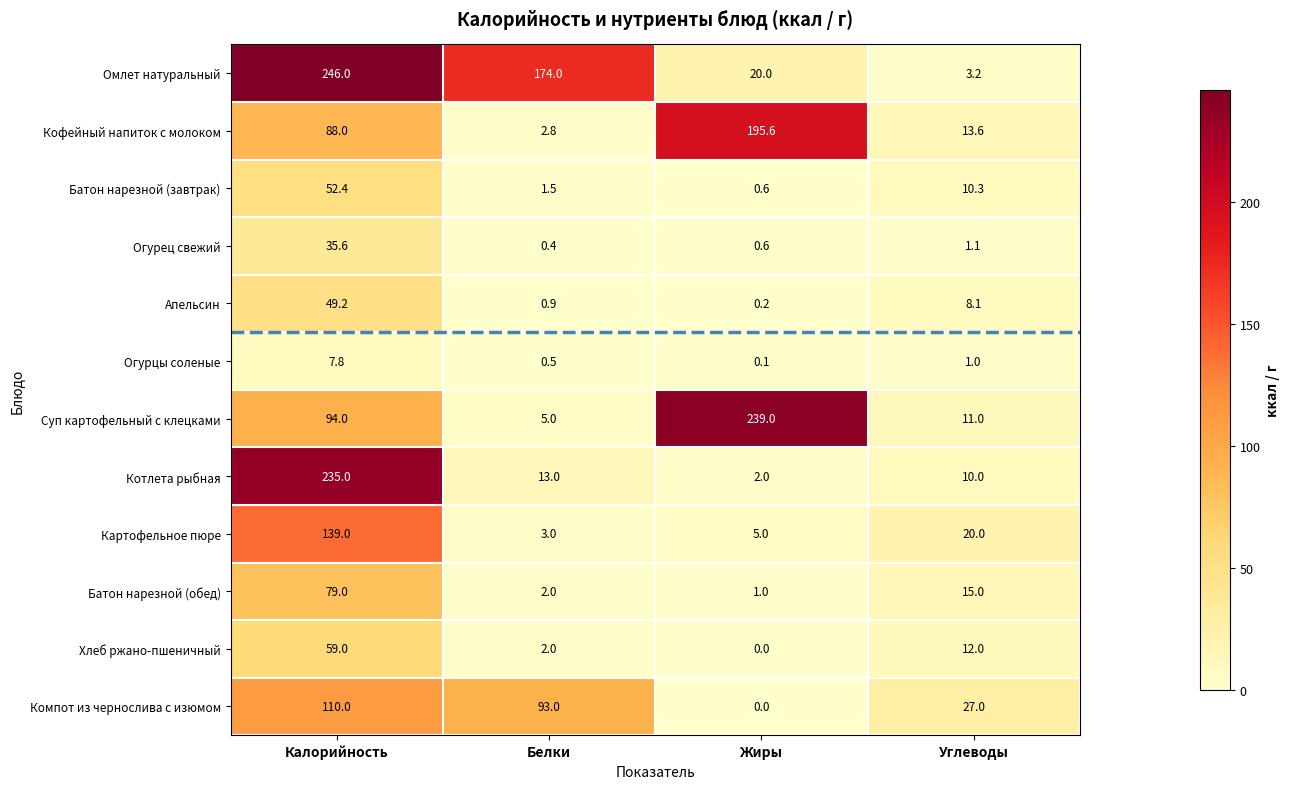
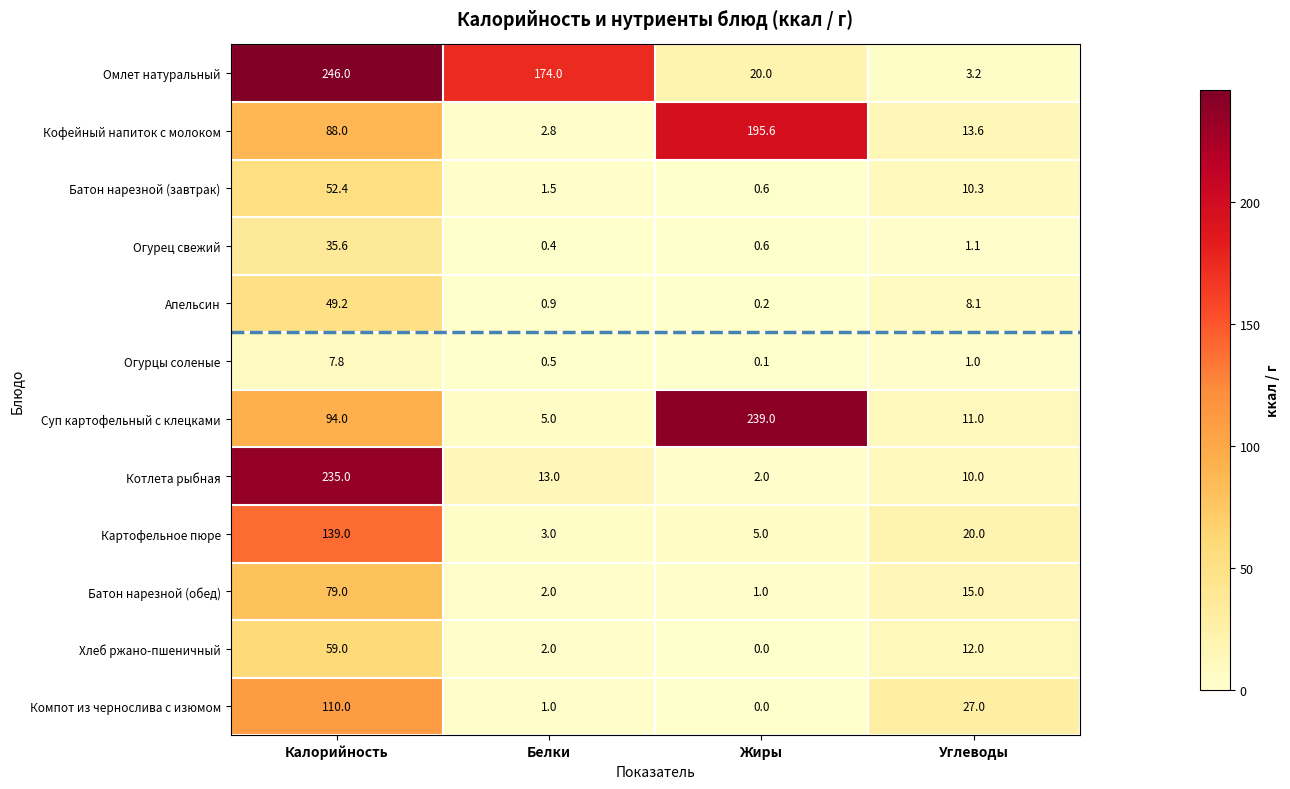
Компот из чернослива с изюмом, Белки: 93.0 -> 1.0
